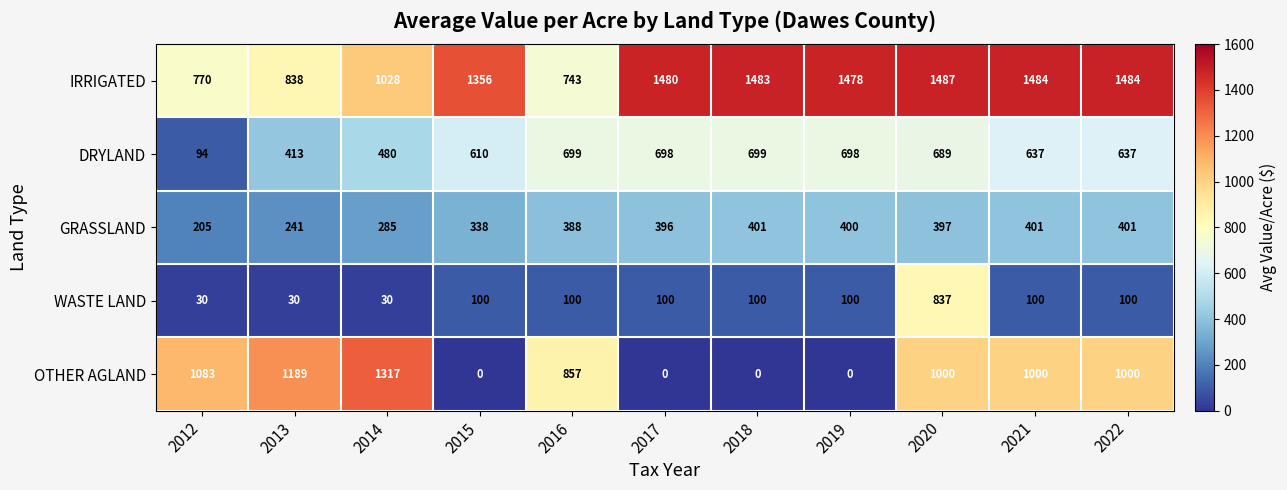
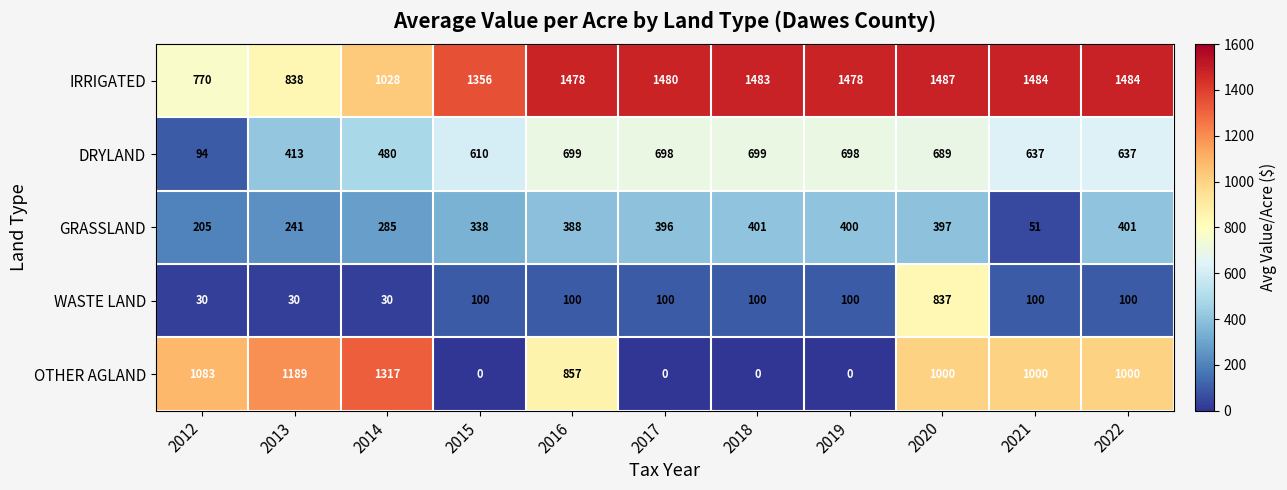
IRRIGATED, 2016: 743 -> 1478
GRASSLAND, 2021: 401 -> 51
